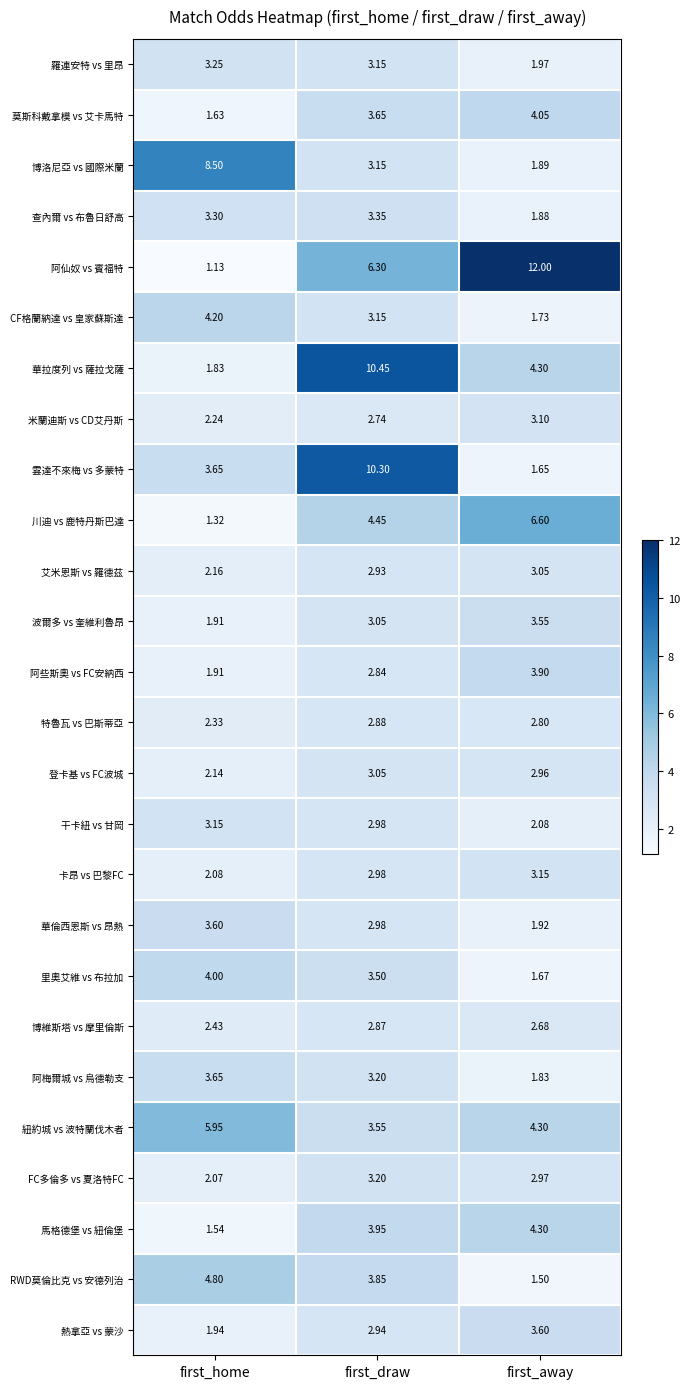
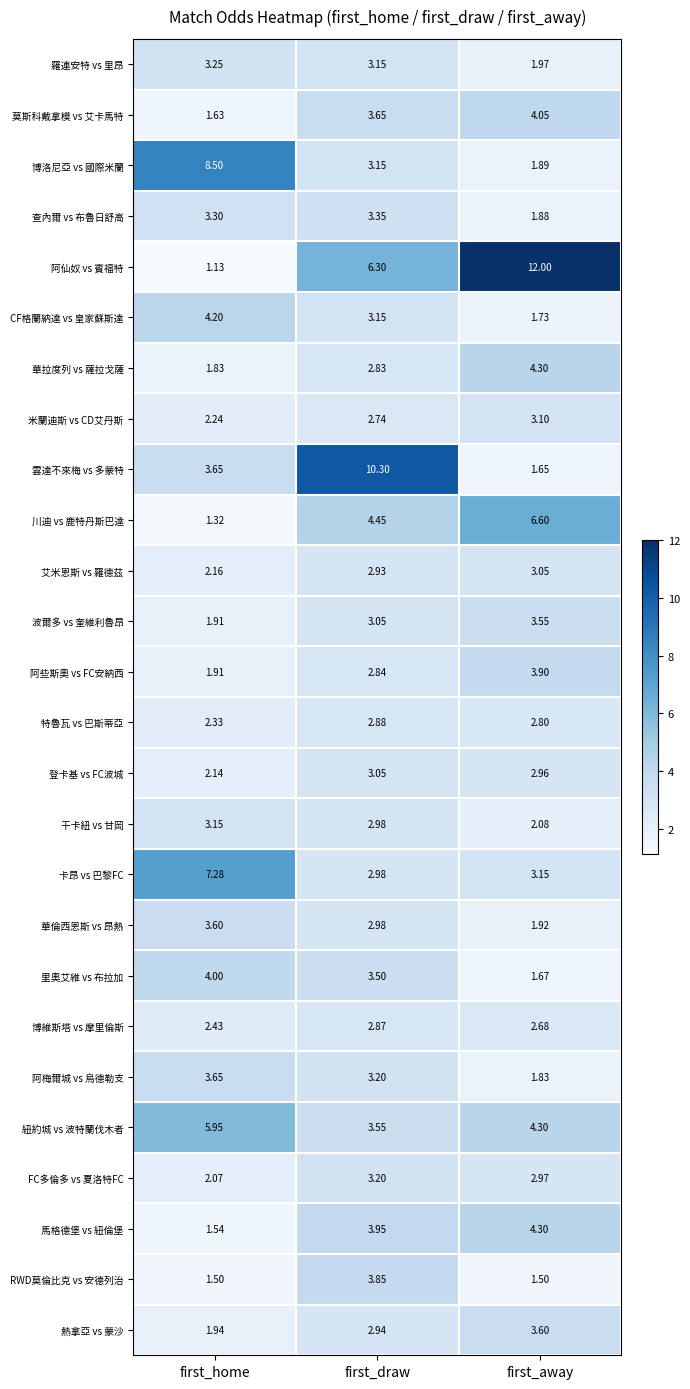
華拉度列 vs 薩拉戈薩, first_draw: 10.45 -> 2.83
卡昂 vs 巴黎FC, first_home: 2.08 -> 7.28
RWD莫倫比克 vs 安德列治, first_home: 4.80 -> 1.50
